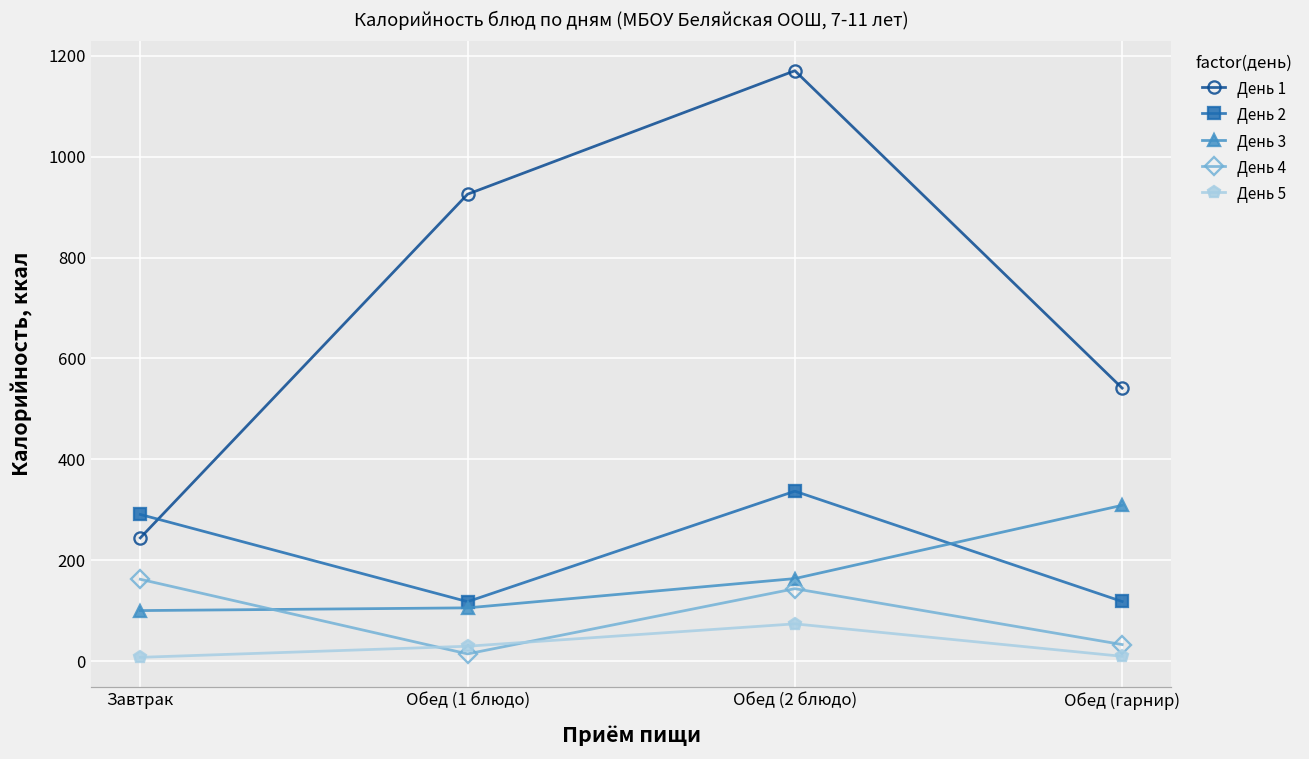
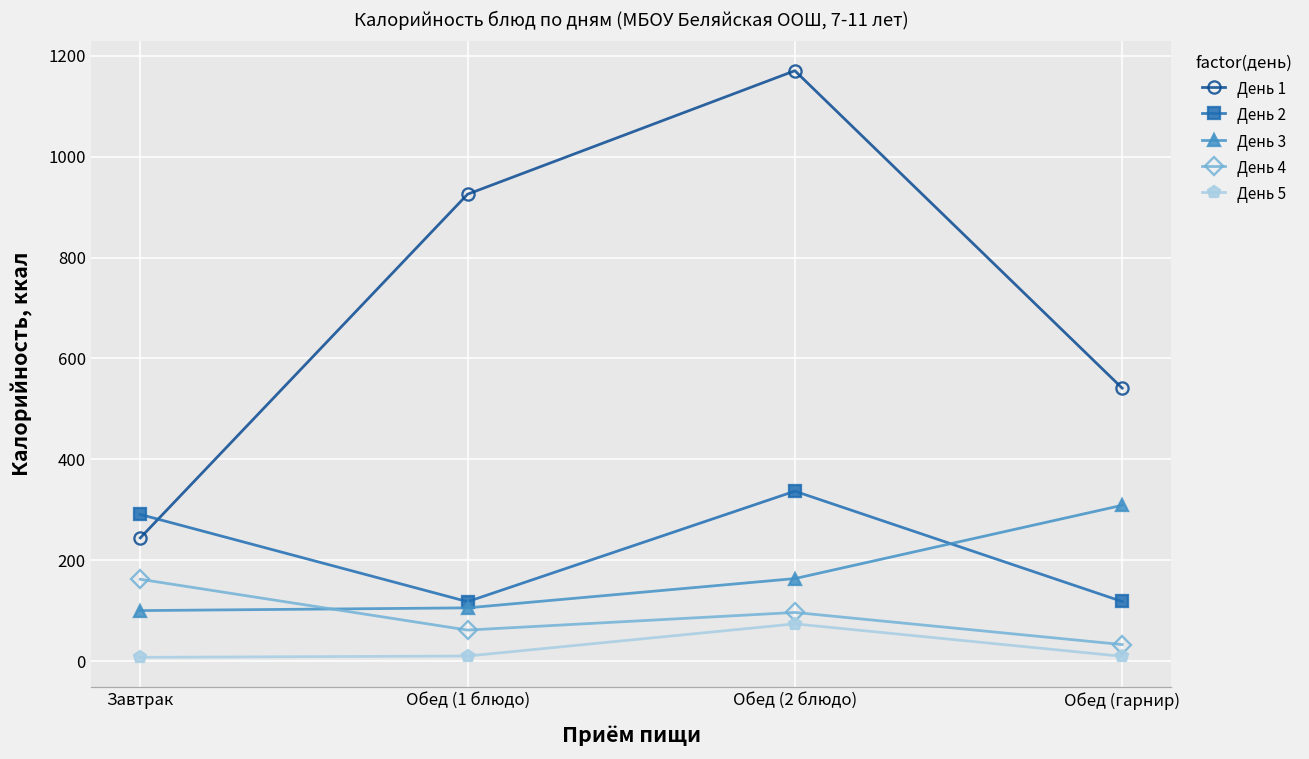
День 4, Обед (1 блюдо): 10 -> 60
День 5, Обед (1 блюдо): 30 -> 10
День 4, Обед (2 блюдо): 140 -> 100
